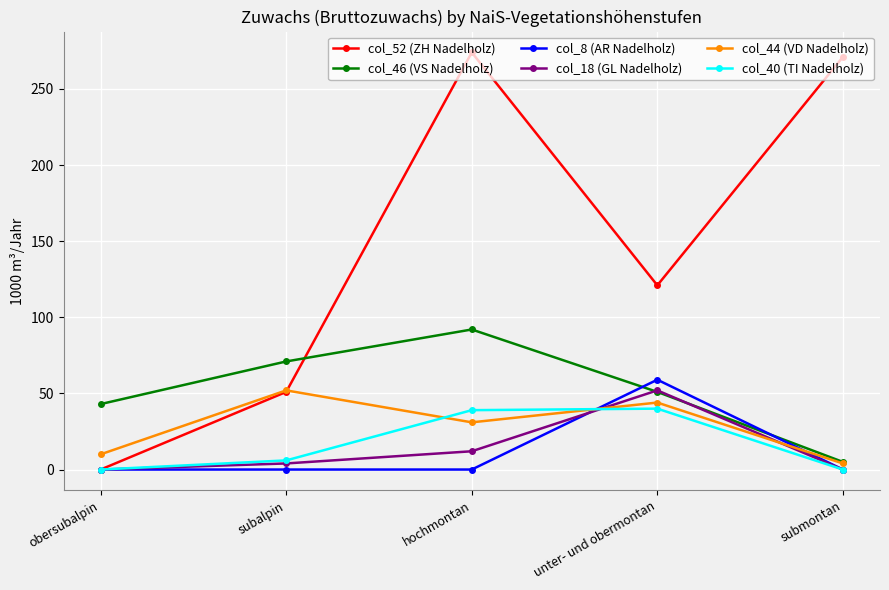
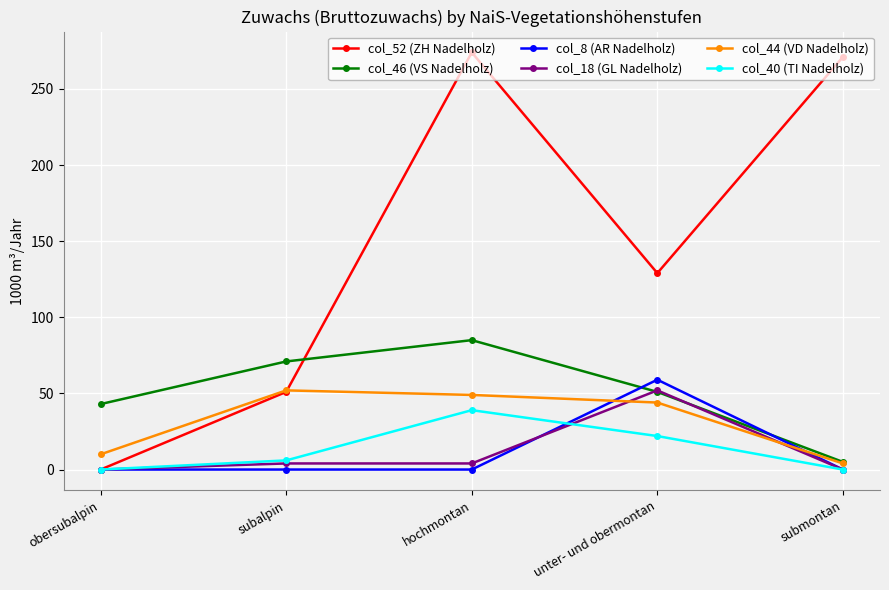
col_46 (VS Nadelholz), hochmontan: 92 -> 85
col_18 (GL Nadelholz), hochmontan: 12 -> 4
col_44 (VD Nadelholz), hochmontan: 31 -> 49
col_52 (ZH Nadelholz), unter- und obermontan: 121 -> 129
col_40 (TI Nadelholz), unter- und obermontan: 40 -> 22
